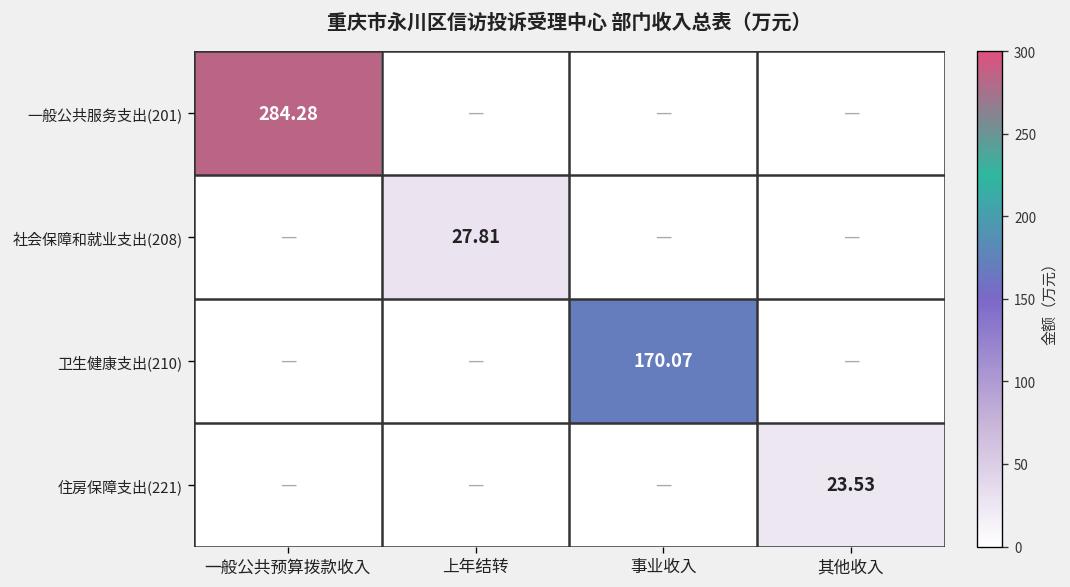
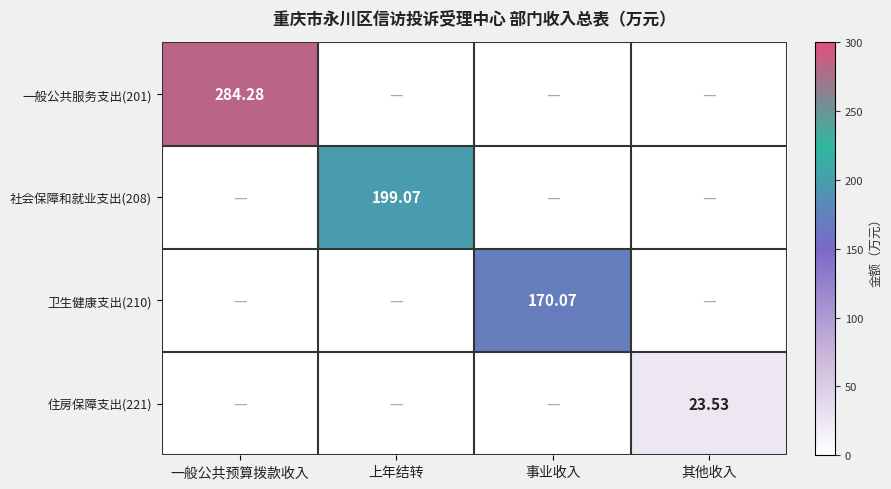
社会保障和就业支出(208), 上年结转: 27.81 -> 199.07
